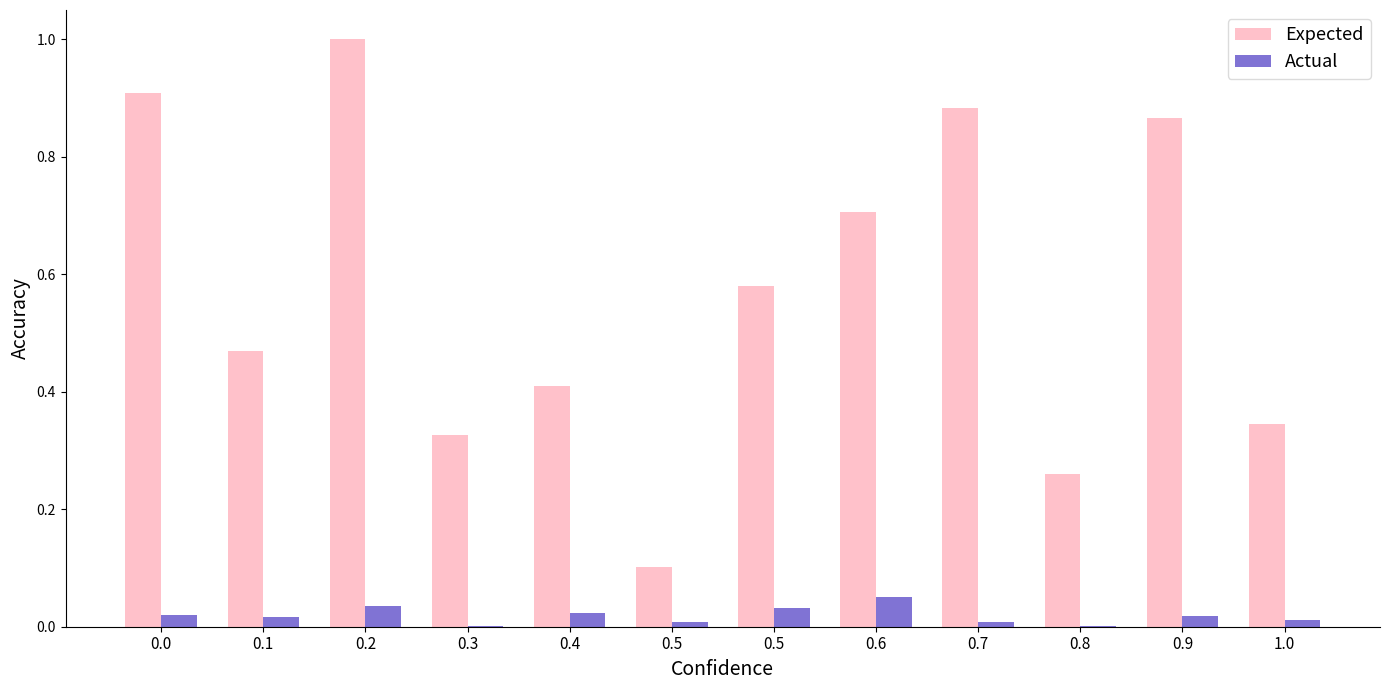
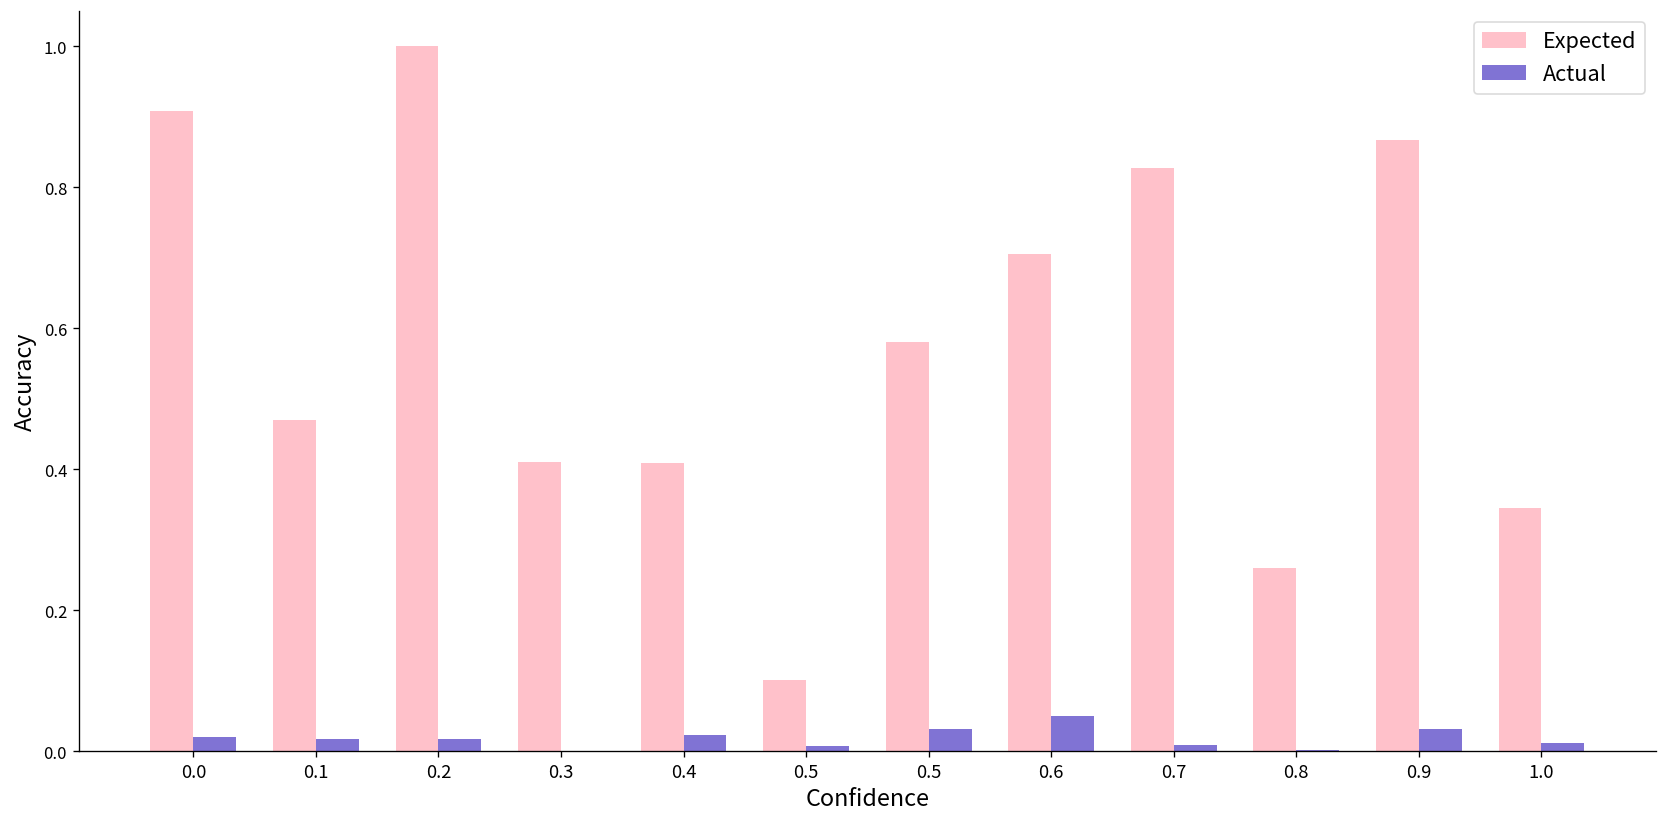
Actual, 0.2: 0.03 -> 0.02
Expected, 0.3: 0.33 -> 0.41
Expected, 0.7: 0.88 -> 0.83
Actual, 0.9: 0.02 -> 0.03
